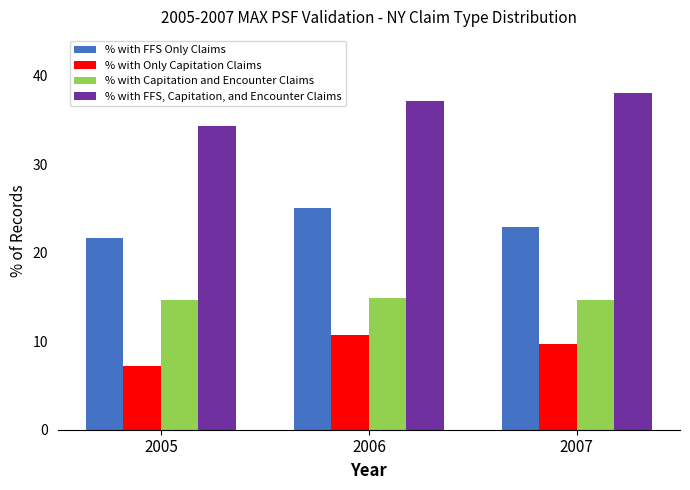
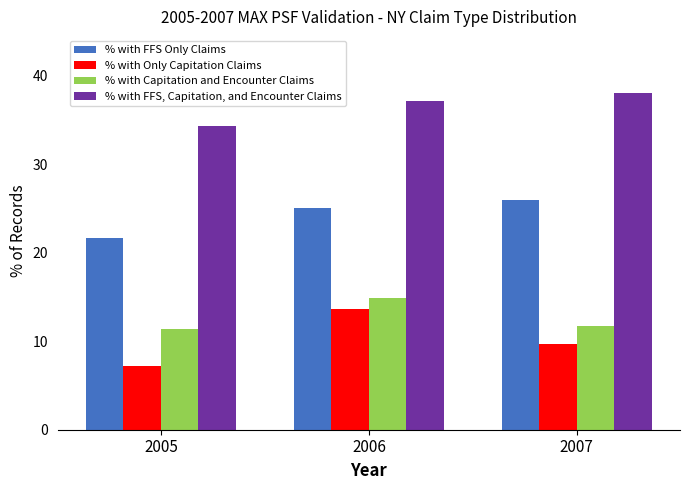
% with Capitation and Encounter Claims, 2005: 15 -> 11
% with Only Capitation Claims, 2006: 11 -> 14
% with FFS Only Claims, 2007: 23 -> 26
% with Capitation and Encounter Claims, 2007: 15 -> 12
